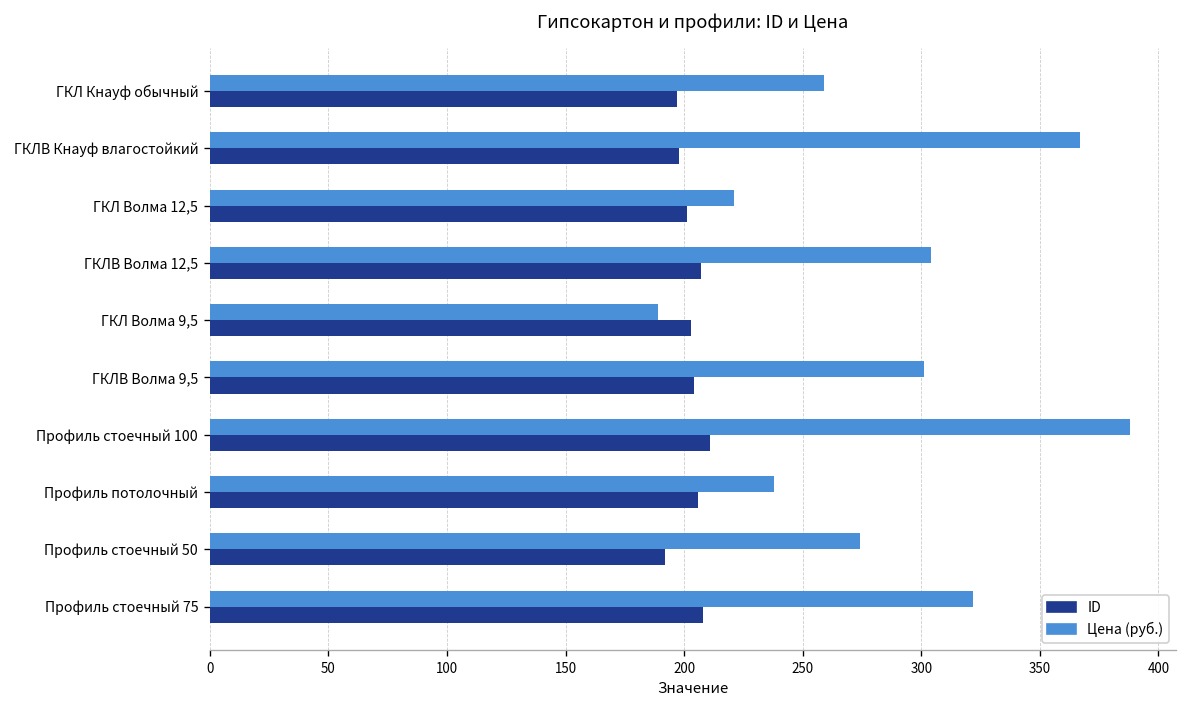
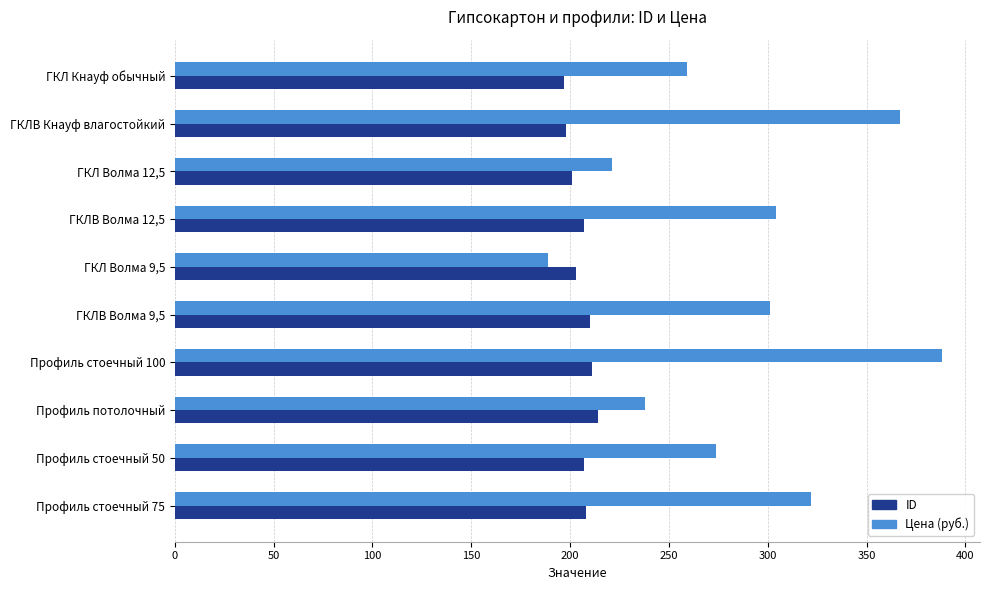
ID, ГКЛВ Волма 9,5: 204 -> 210
ID, Профиль потолочный: 206 -> 214
ID, Профиль стоечный 50: 192 -> 207
